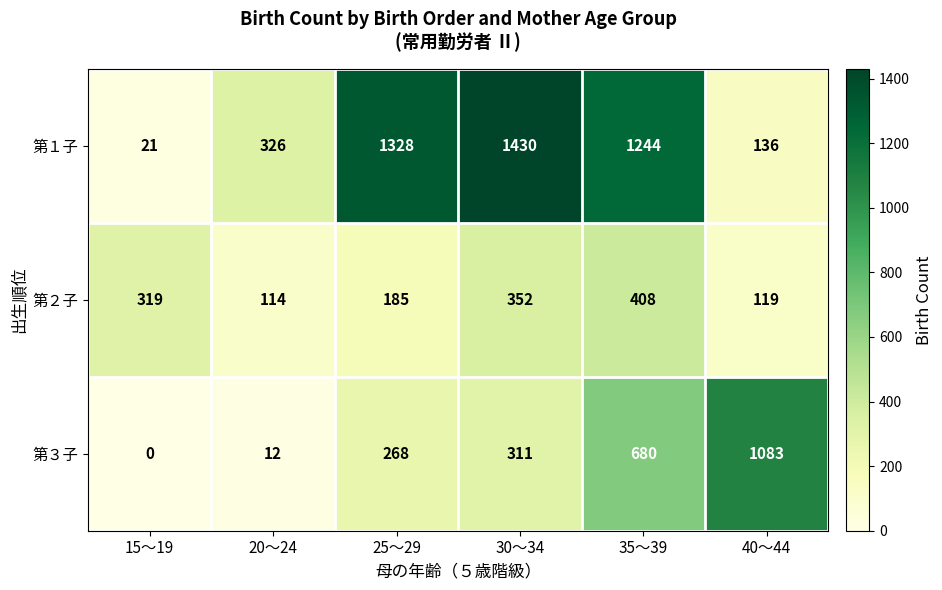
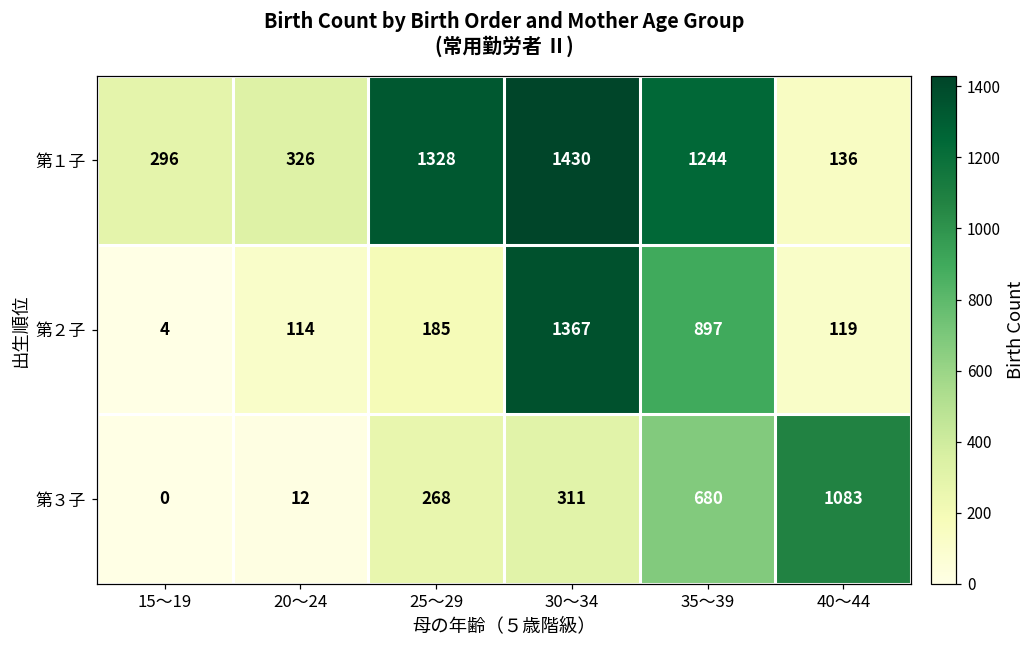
第１子, 15～19: 21 -> 296
第２子, 15～19: 319 -> 4
第２子, 30～34: 352 -> 1367
第２子, 35～39: 408 -> 897
